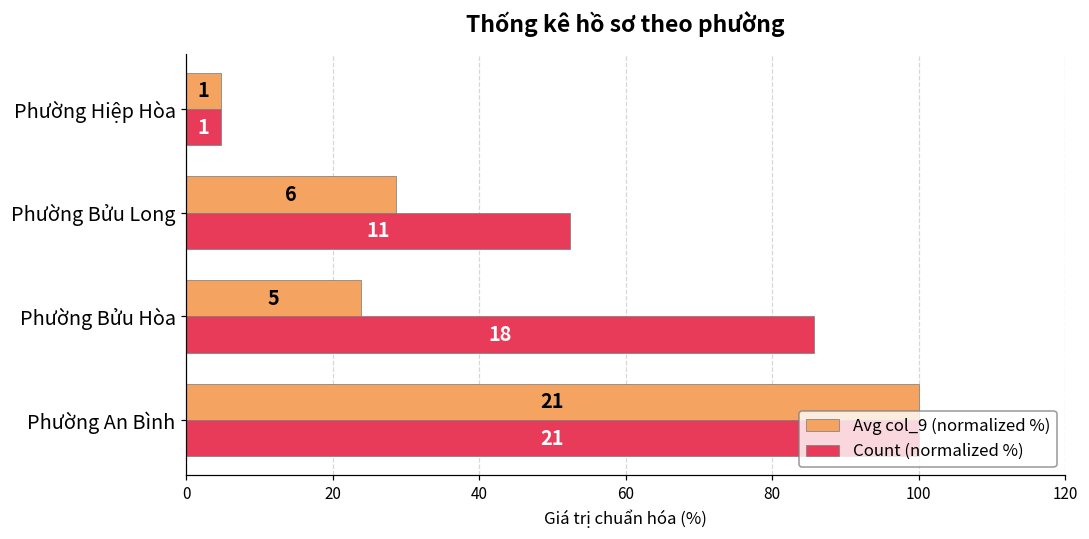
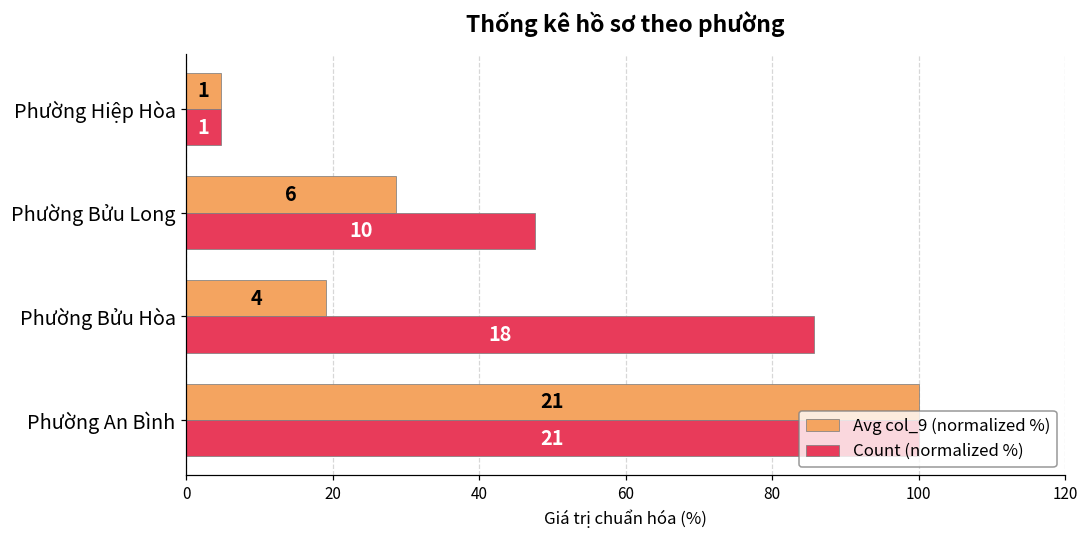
Count (normalized %), Phường Bửu Long: 11 -> 10
Avg col_9 (normalized %), Phường Bửu Hòa: 5 -> 4
